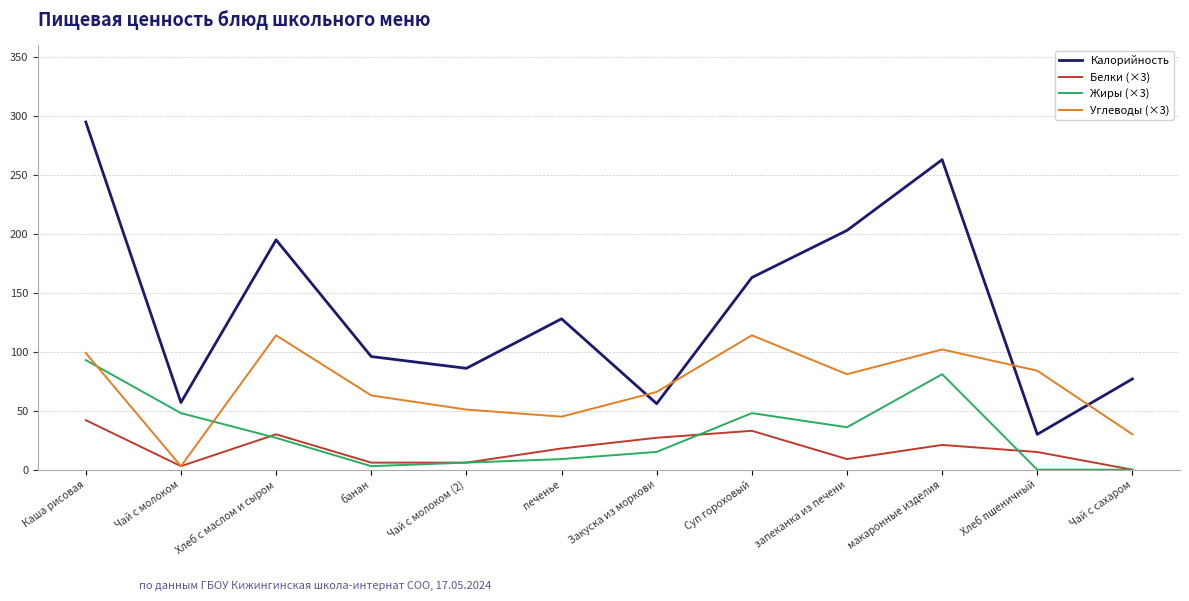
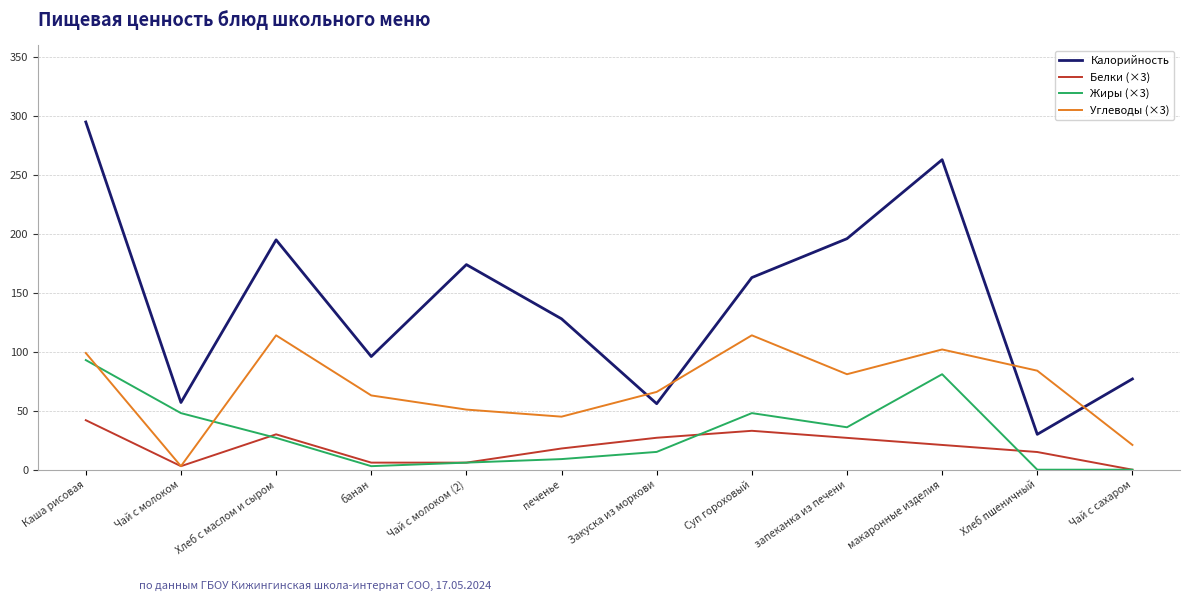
Калорийность, Чай с молоком (2): 86 -> 174
Калорийность, запеканка из печени: 203 -> 196
Белки (×3), запеканка из печени: 9 -> 27
Углеводы (×3), Чай с сахаром: 30 -> 21
